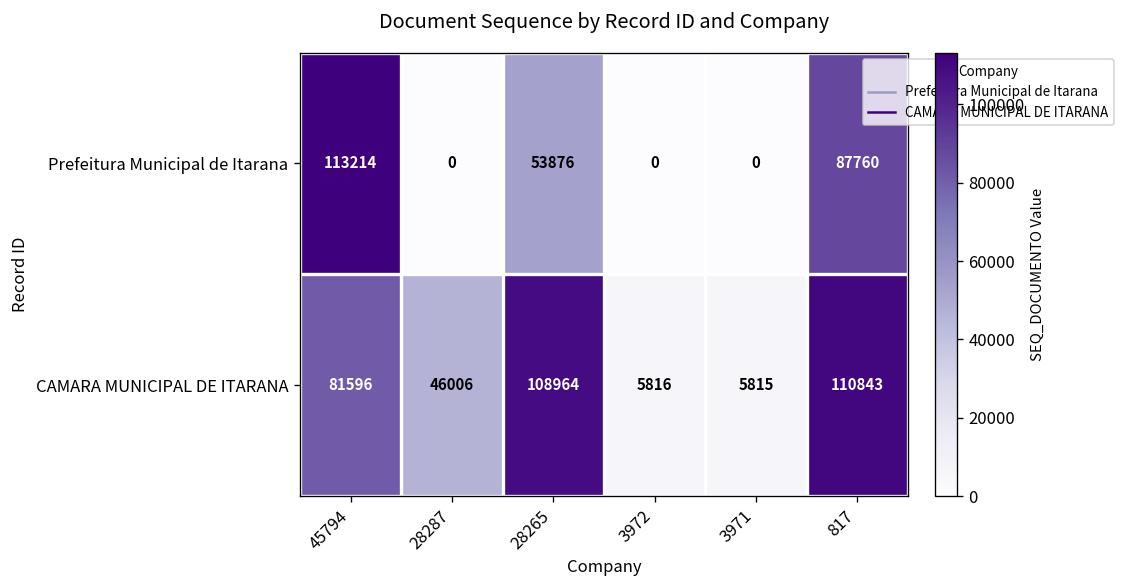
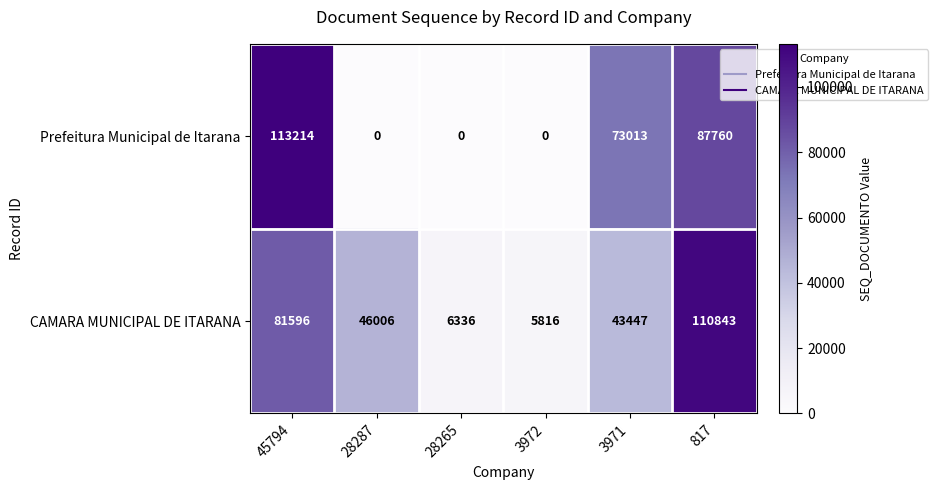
Prefeitura Municipal de Itarana, 28265: 53876 -> 0
Prefeitura Municipal de Itarana, 3971: 0 -> 73013
CAMARA MUNICIPAL DE ITARANA, 28265: 108964 -> 6336
CAMARA MUNICIPAL DE ITARANA, 3971: 5815 -> 43447
